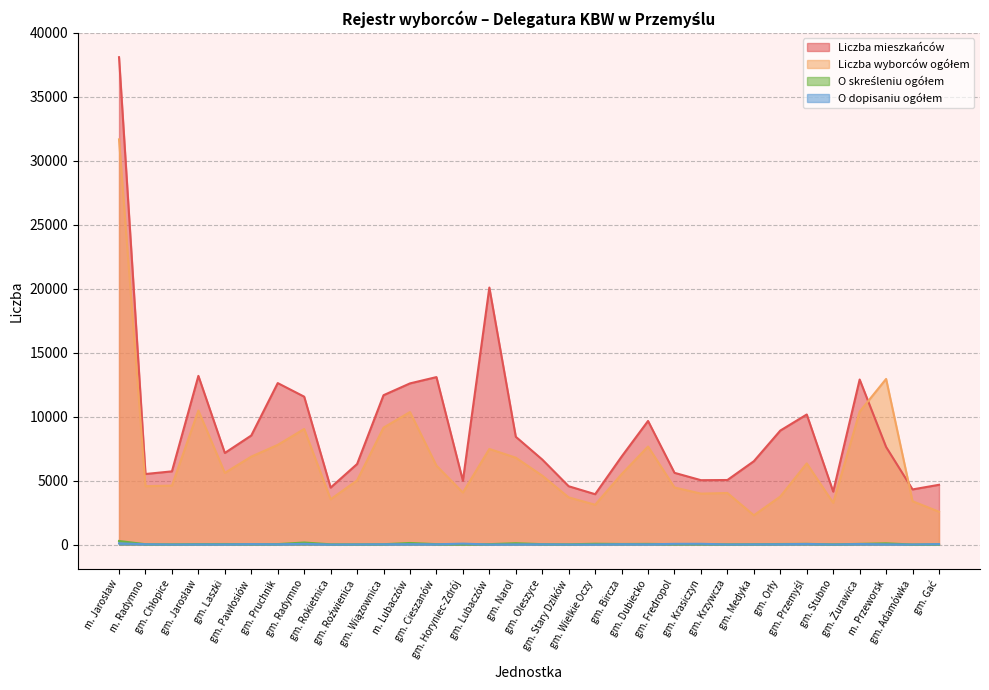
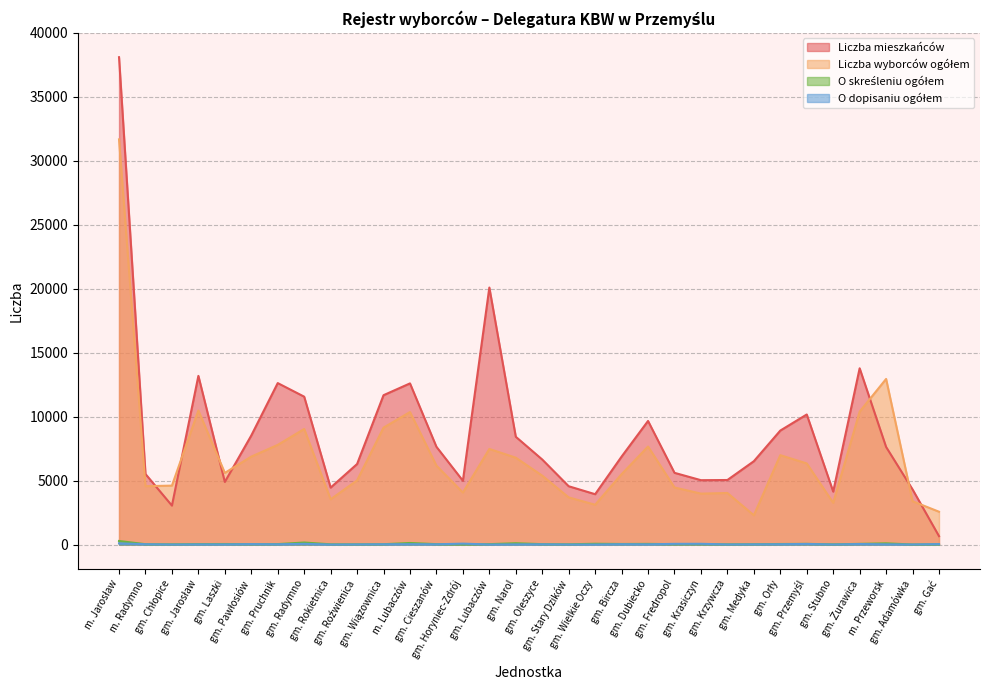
Liczba mieszkańców, gm. Chłopice: 5700 -> 3000
Liczba mieszkańców, gm. Laszki: 7200 -> 4900
Liczba mieszkańców, gm. Cieszanów: 13100 -> 7600
Liczba wyborców ogółem, gm. Orły: 3800 -> 7000
Liczba mieszkańców, gm. Żurawica: 12900 -> 13800
Liczba mieszkańców, gm. Gać: 4700 -> 700
